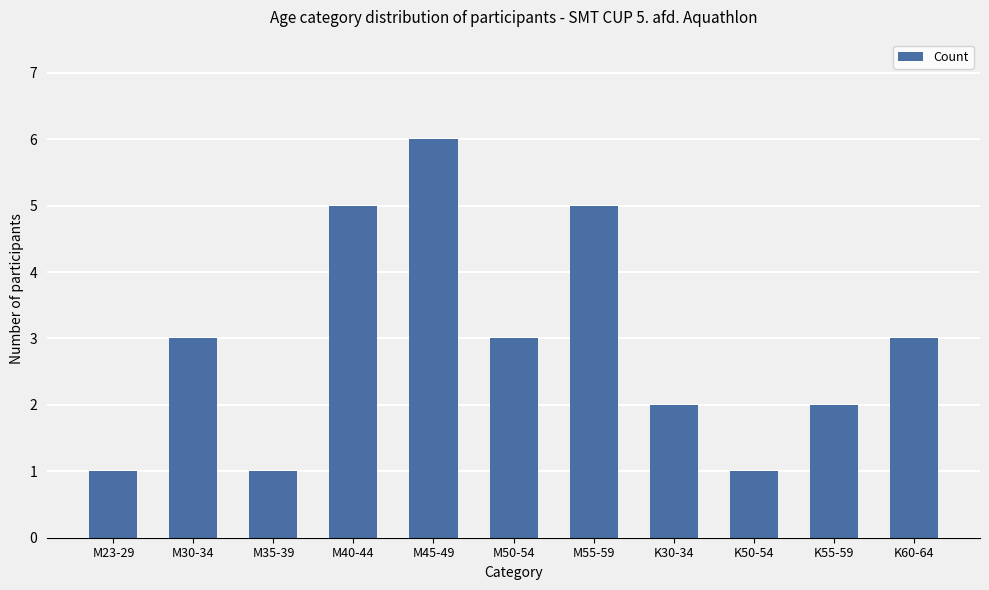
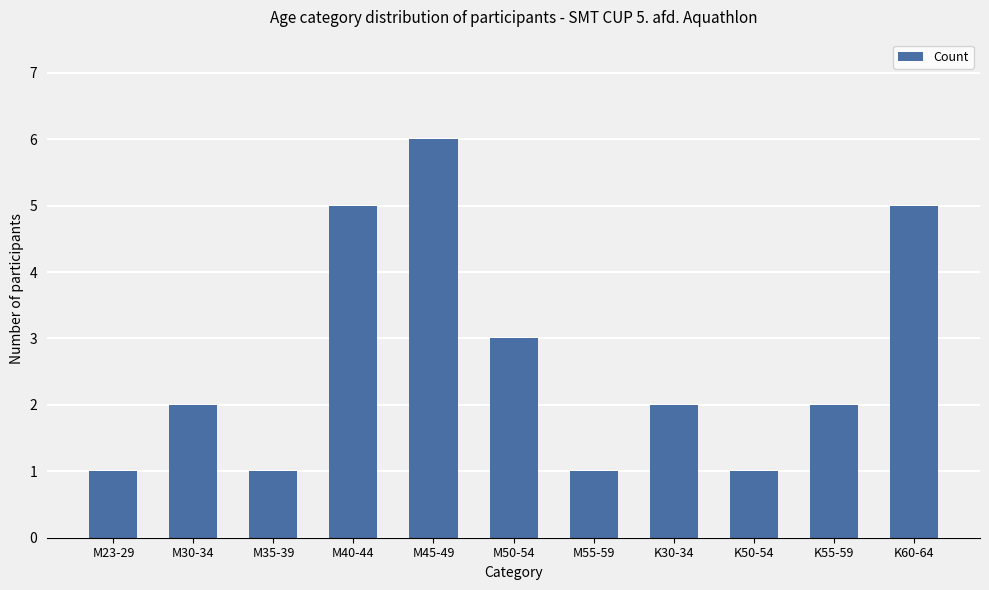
M30-34: 3 -> 2
M55-59: 5 -> 1
K60-64: 3 -> 5
